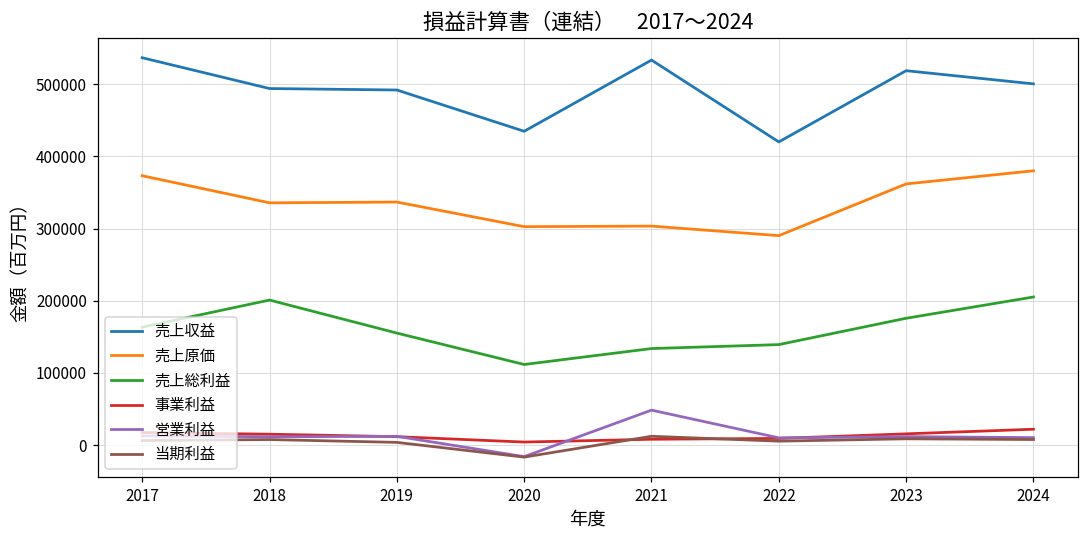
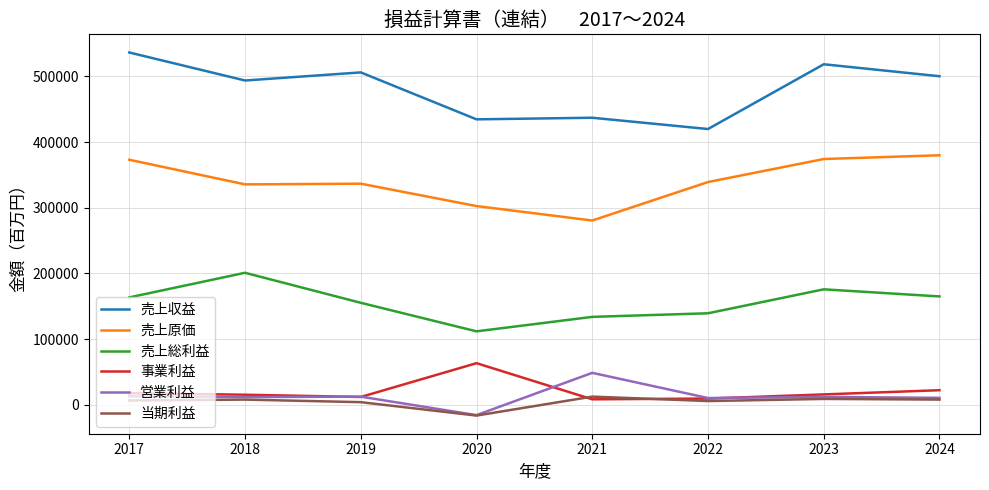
売上収益, 2019: 490000 -> 510000
事業利益, 2020: 0 -> 60000
売上収益, 2021: 530000 -> 440000
売上原価, 2021: 300000 -> 280000
売上原価, 2022: 290000 -> 340000
売上原価, 2023: 360000 -> 370000
売上総利益, 2024: 210000 -> 160000
